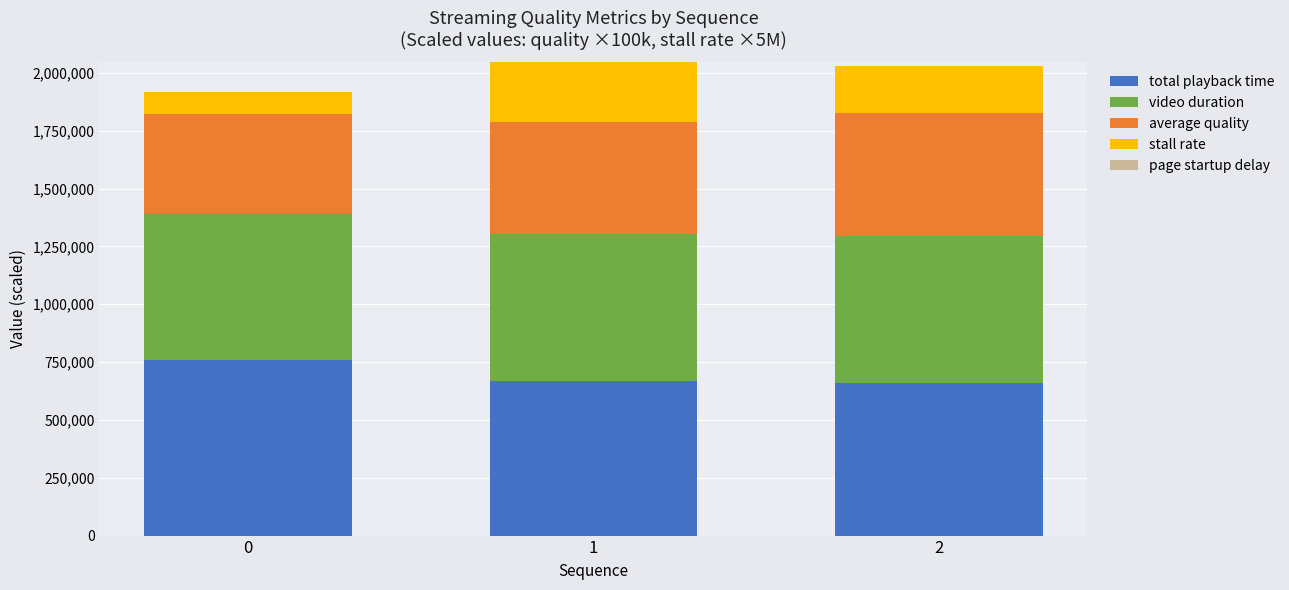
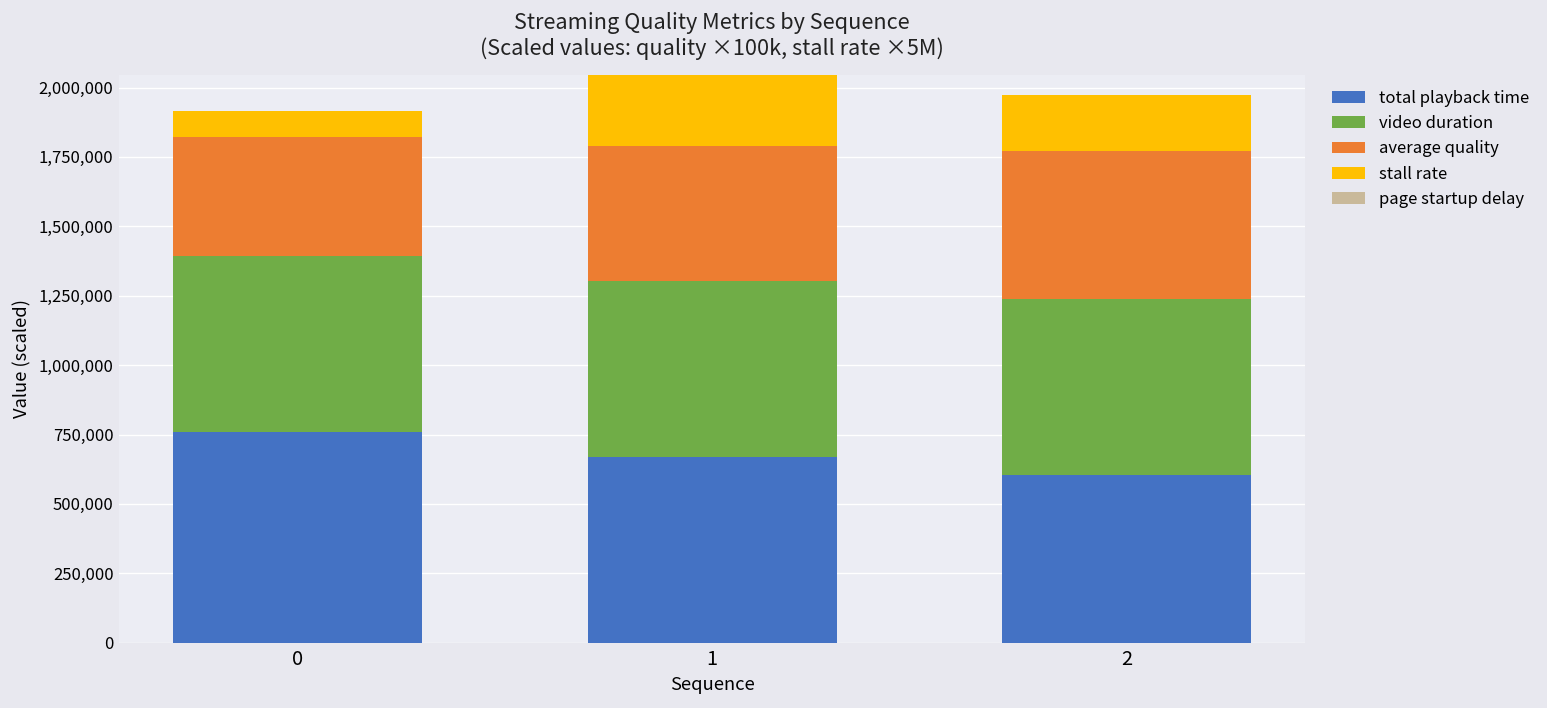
total playback time, 2: 660,000 -> 600,000
